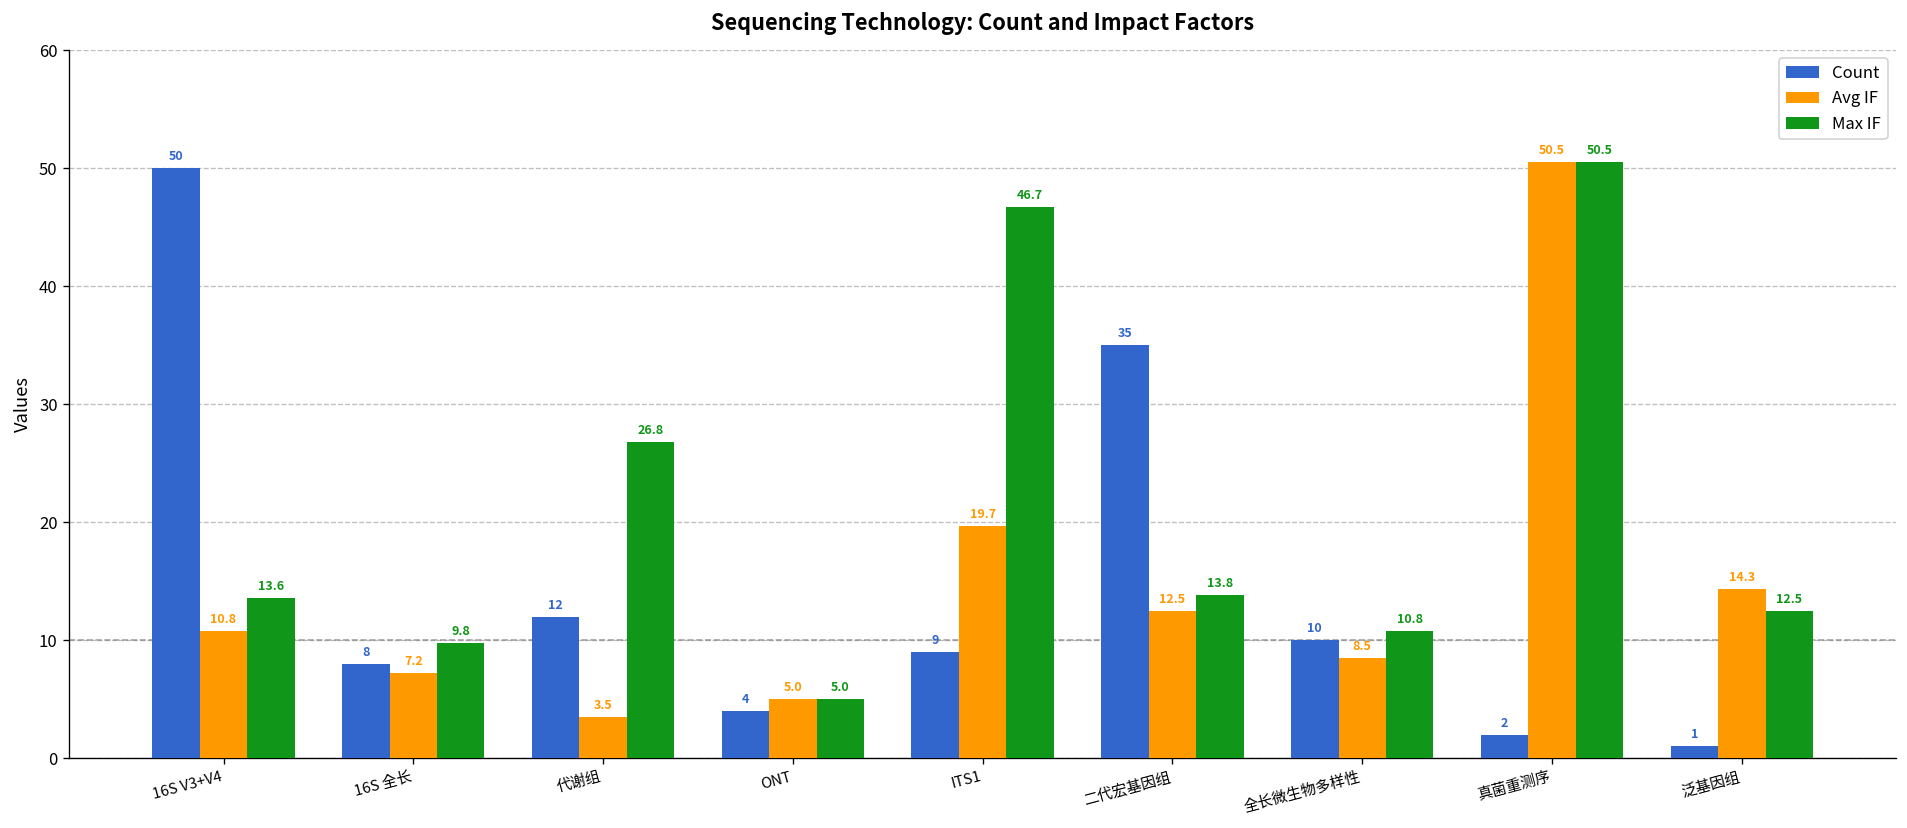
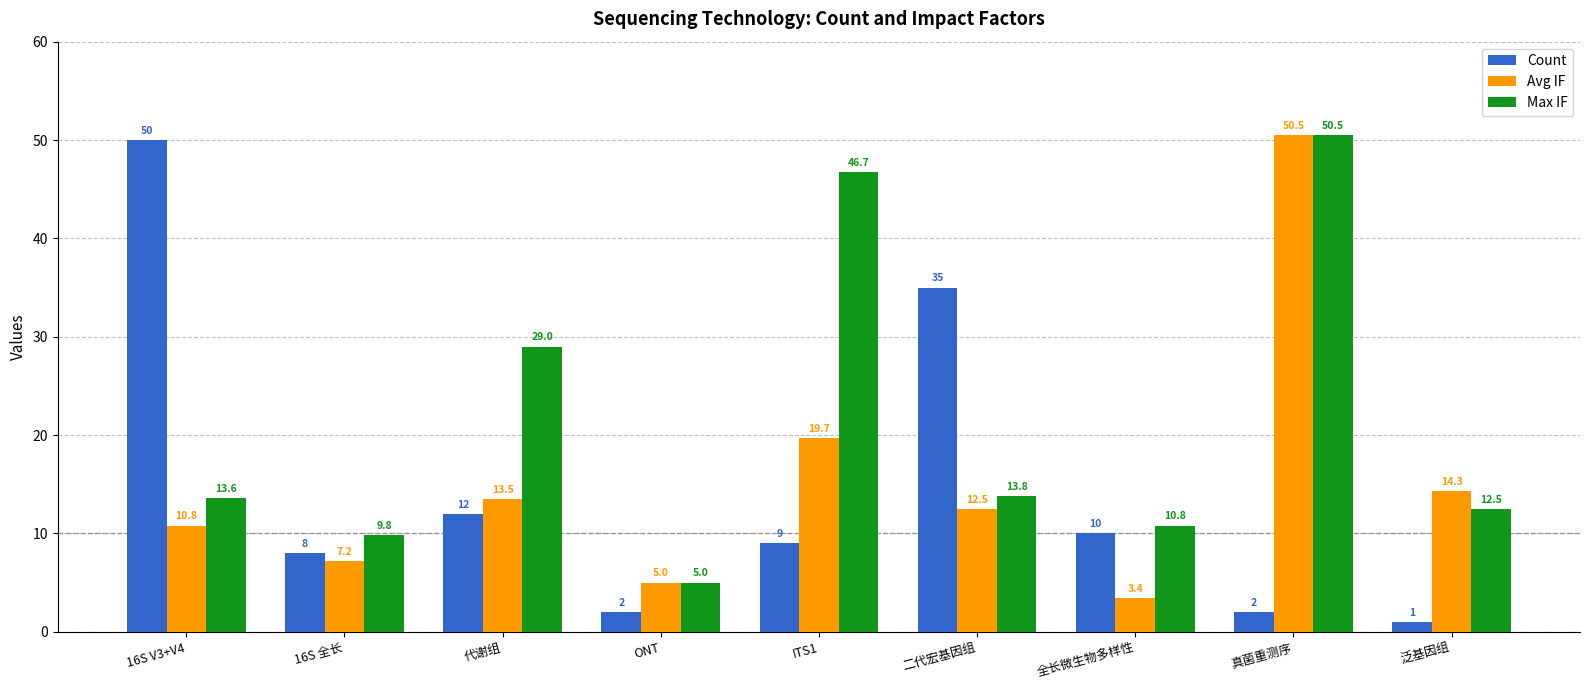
Avg IF, 代谢组: 3.5 -> 13.5
Max IF, 代谢组: 26.8 -> 29.0
Count, ONT: 4 -> 2
Avg IF, 全长微生物多样性: 8.5 -> 3.4
